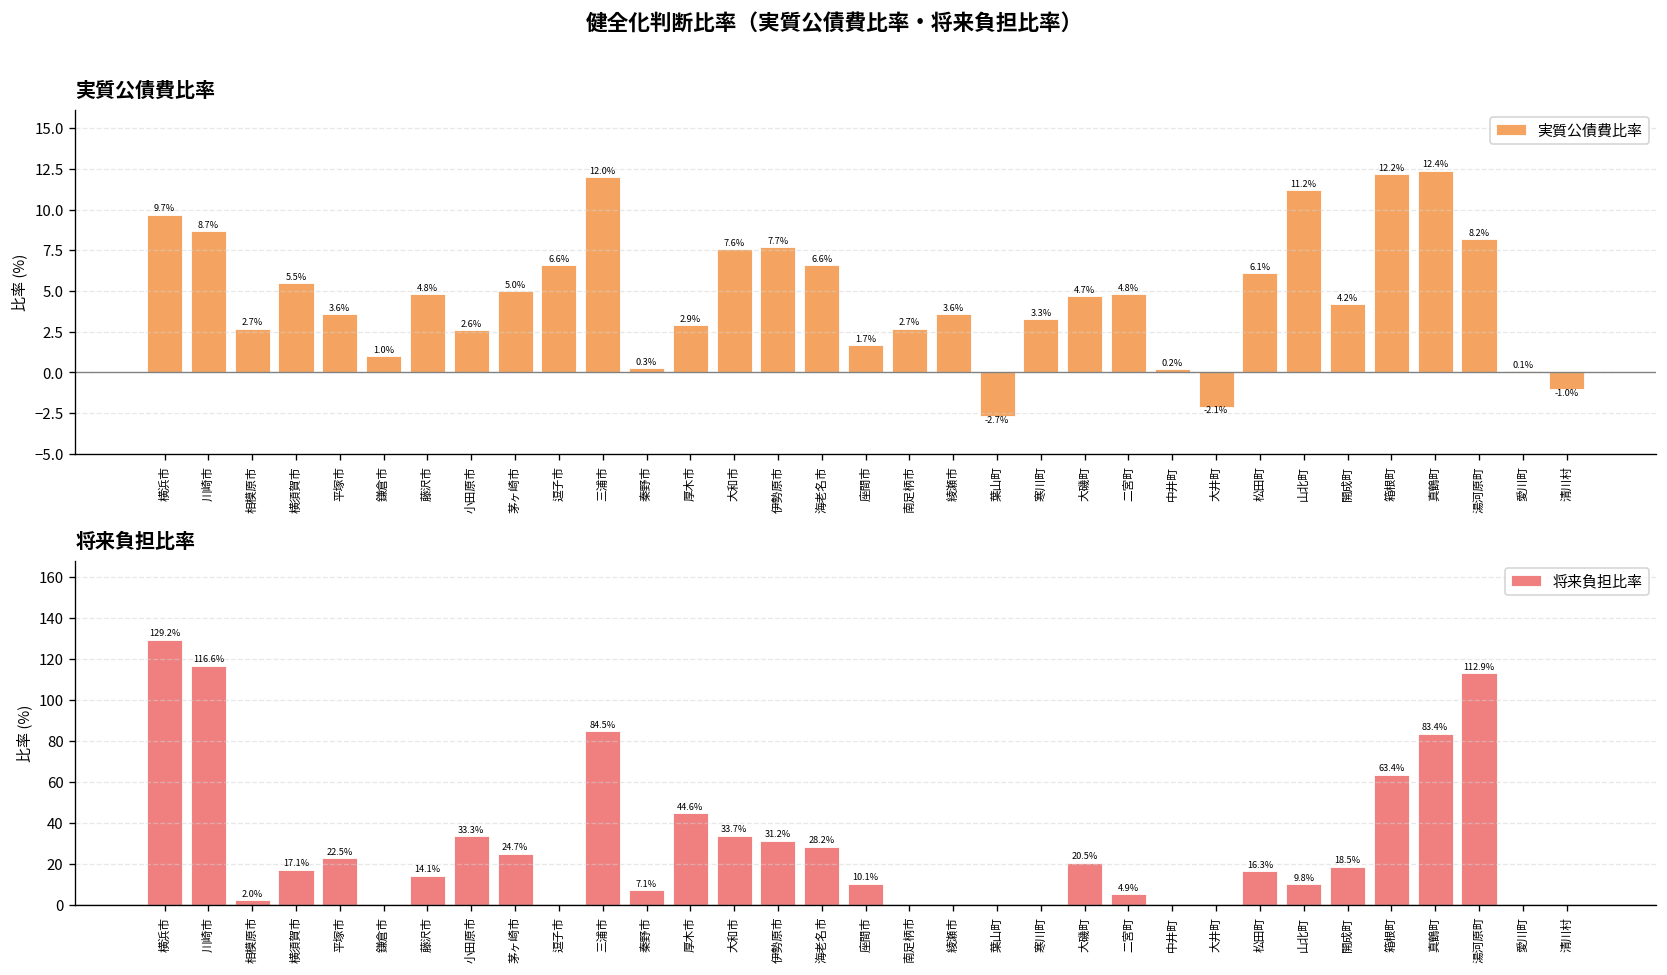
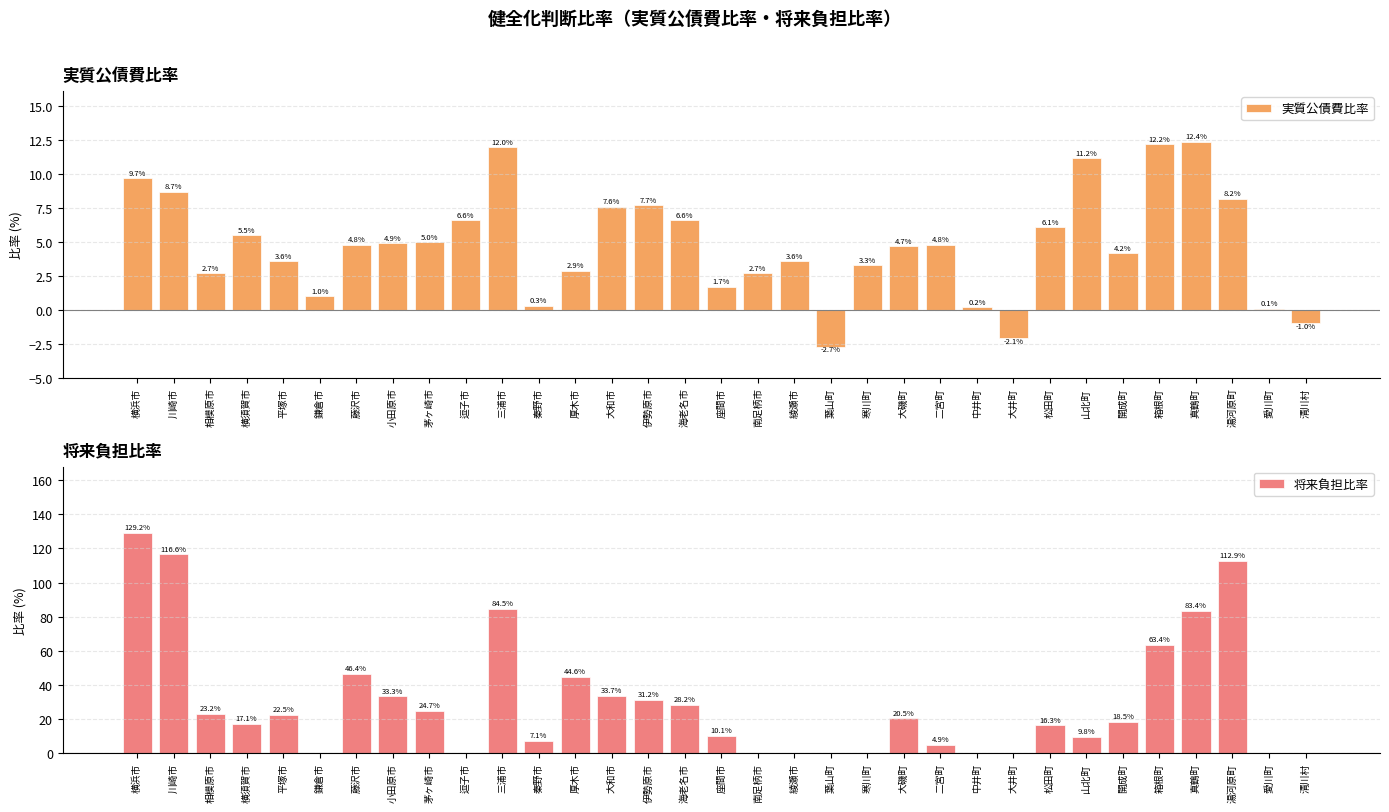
実質公債費比率, 小田原市: 2.6% -> 4.9%
将来負担比率, 相模原市: 2.0% -> 23.2%
将来負担比率, 藤沢市: 14.1% -> 46.4%
